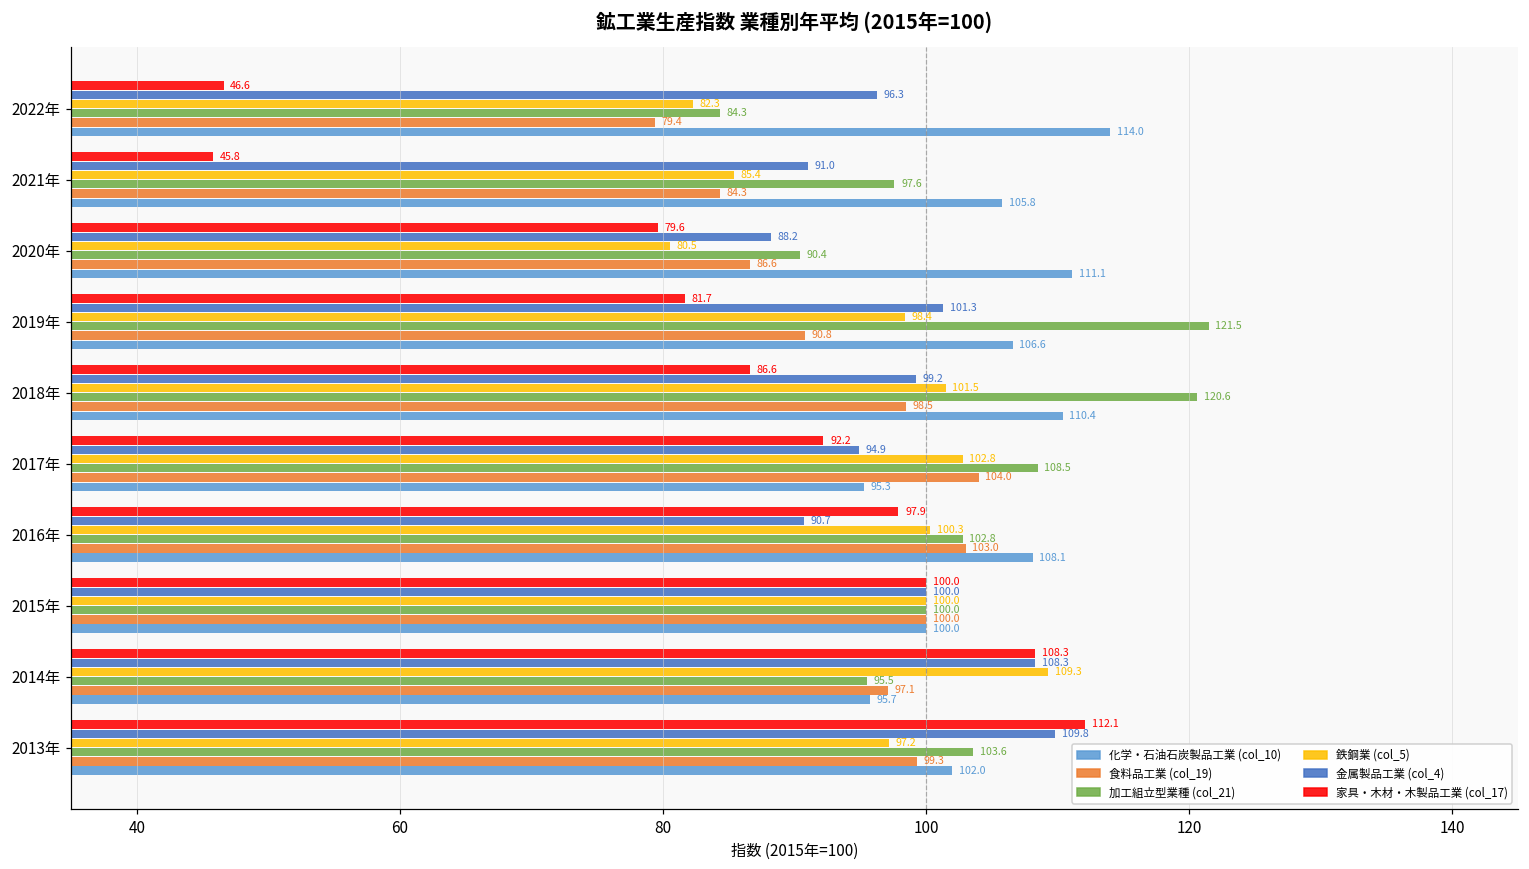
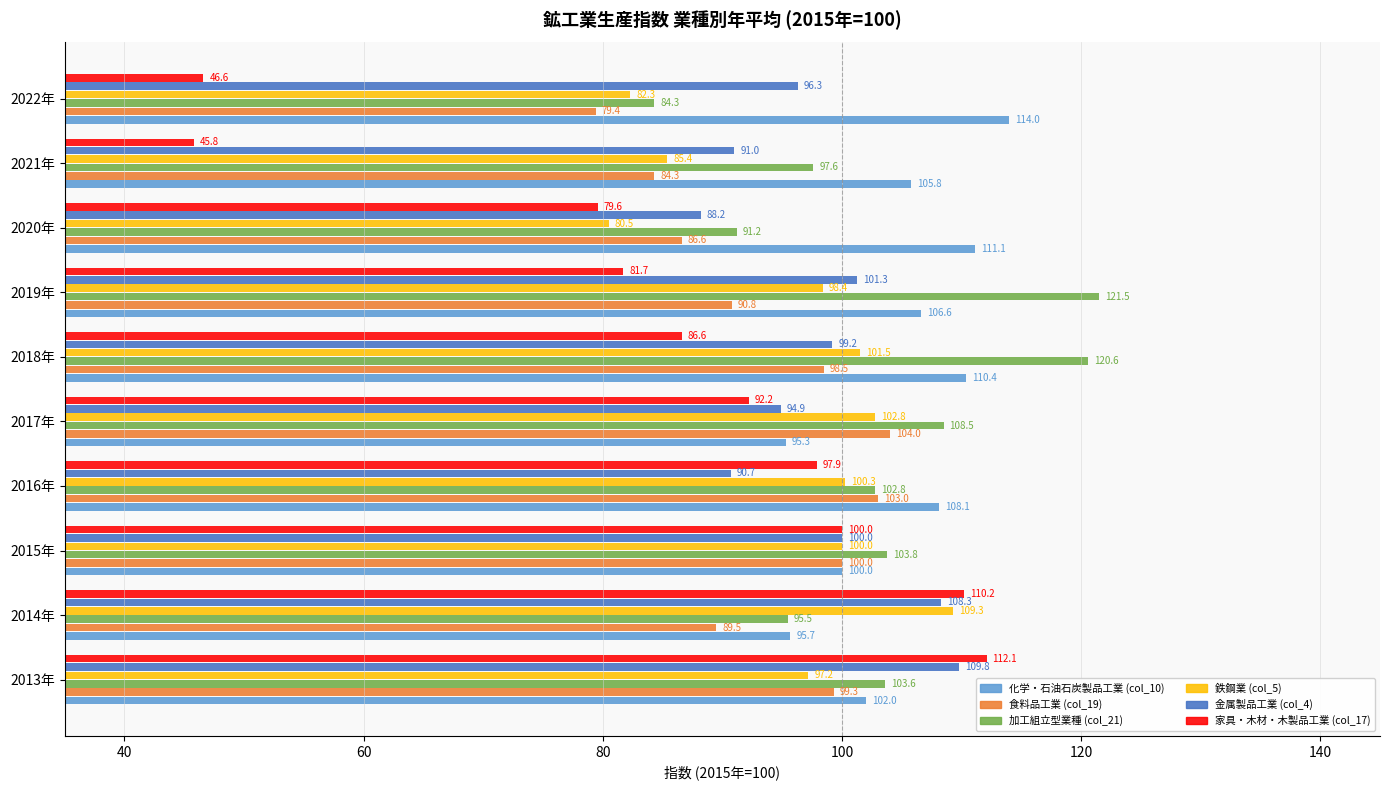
加工組立型業種 (col_21), 2020年: 90.4 -> 91.2
加工組立型業種 (col_21), 2015年: 100.0 -> 103.8
家具・木材・木製品工業 (col_17), 2014年: 108.3 -> 110.2
食料品工業 (col_19), 2014年: 97.1 -> 89.5
